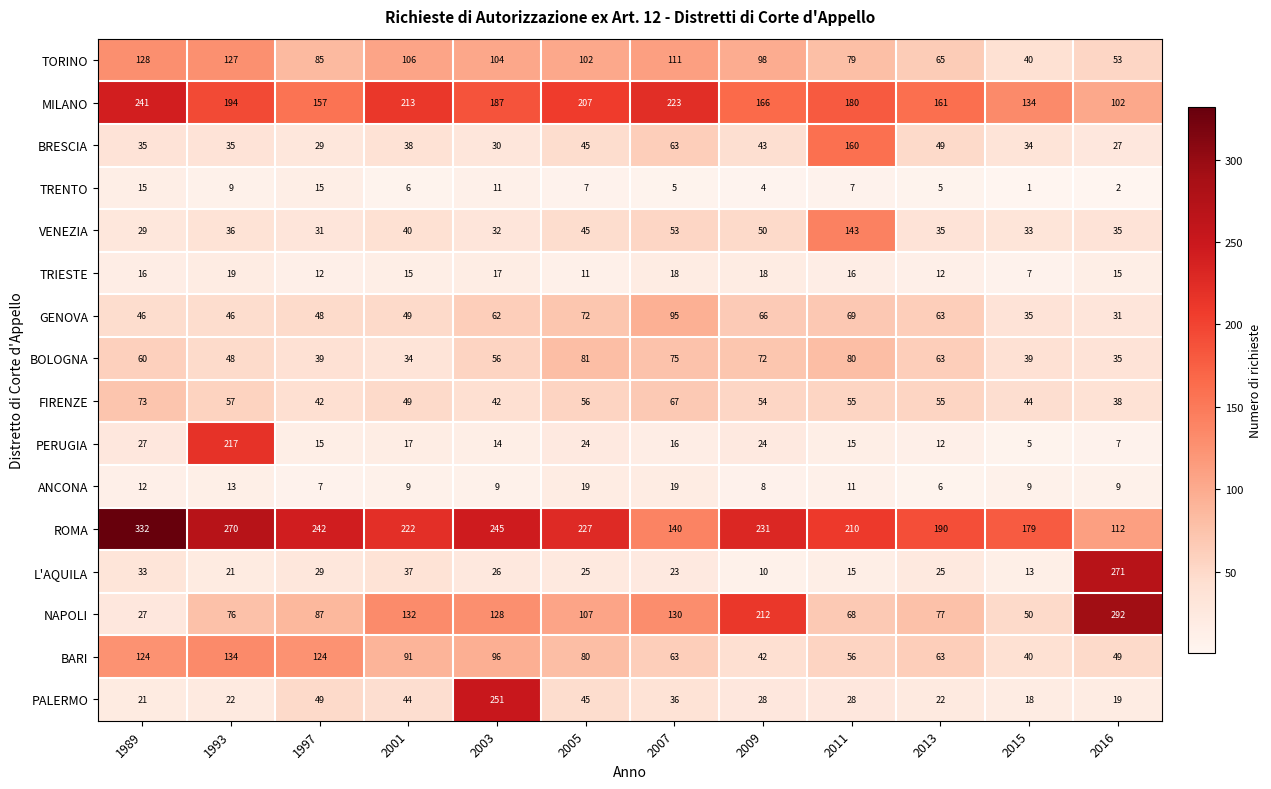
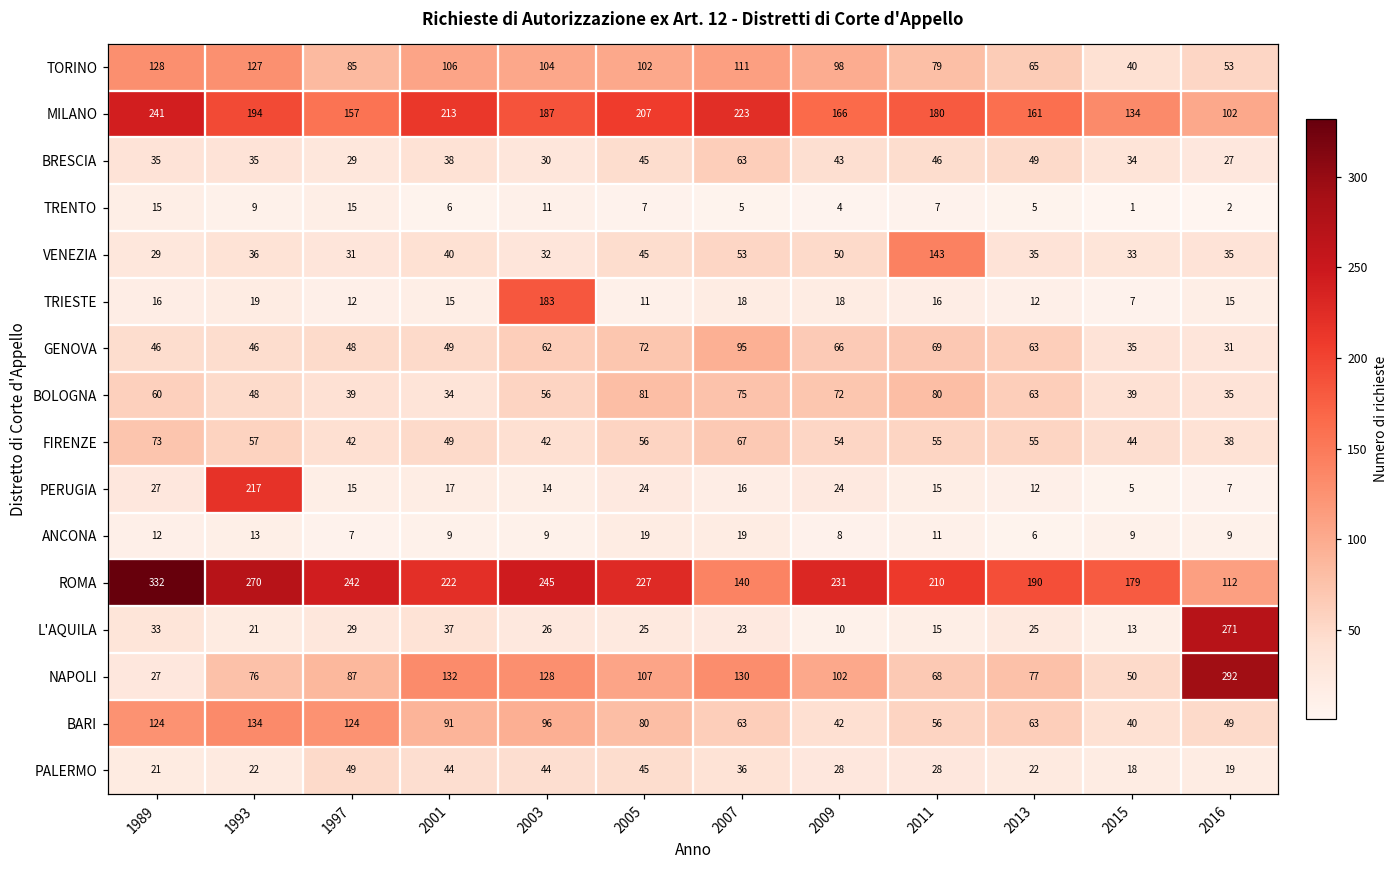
BRESCIA, 2011: 160 -> 46
TRIESTE, 2003: 17 -> 183
NAPOLI, 2009: 212 -> 102
PALERMO, 2003: 251 -> 44
